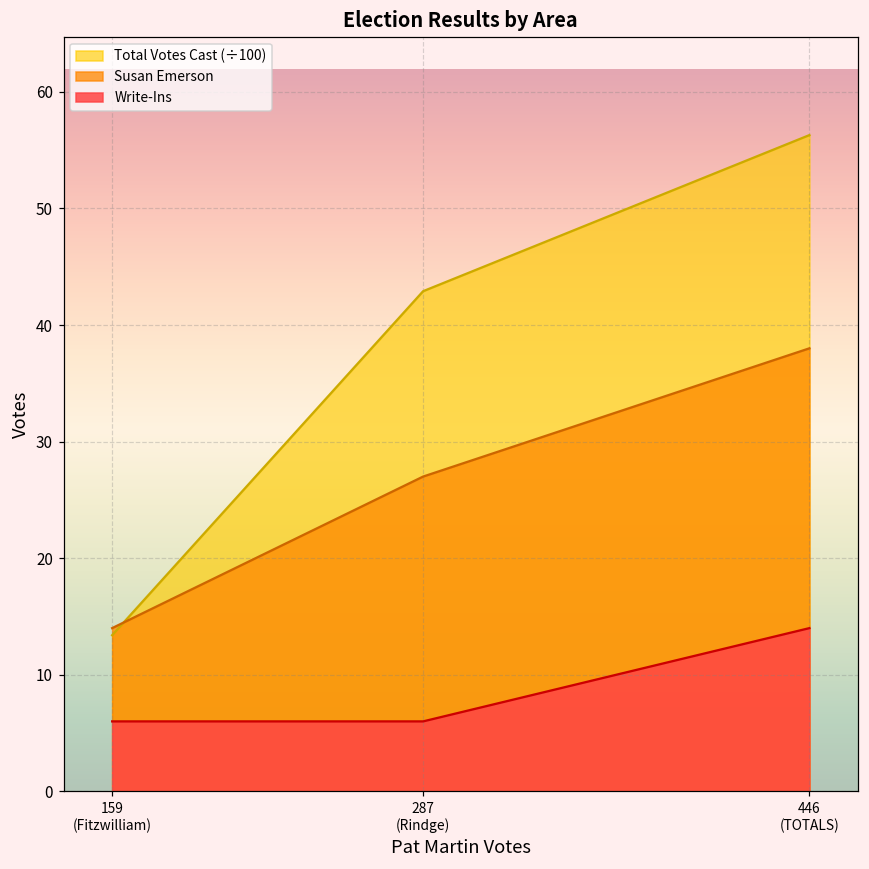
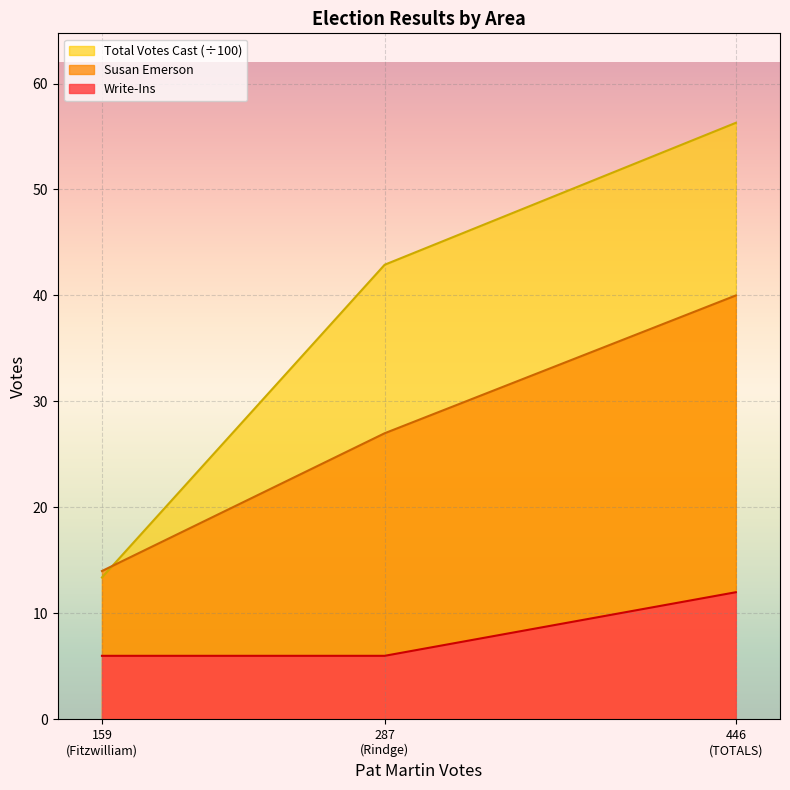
Susan Emerson, 446 (TOTALS): 38 -> 40
Write-Ins, 446 (TOTALS): 14 -> 12
